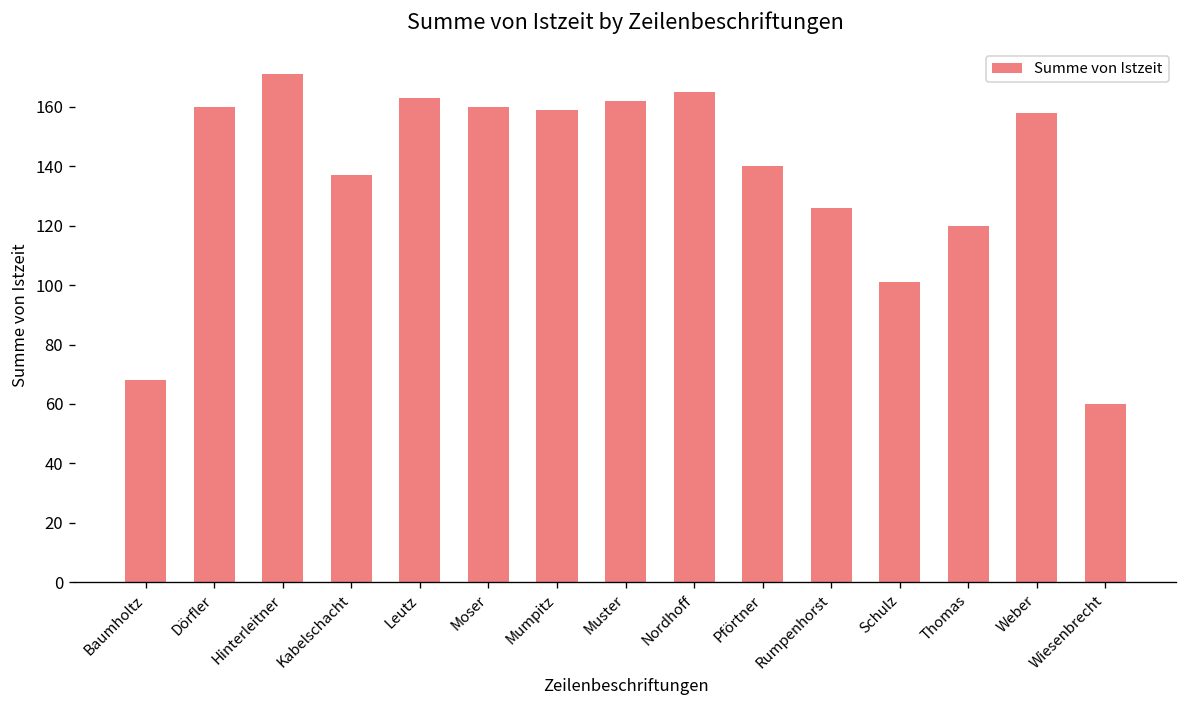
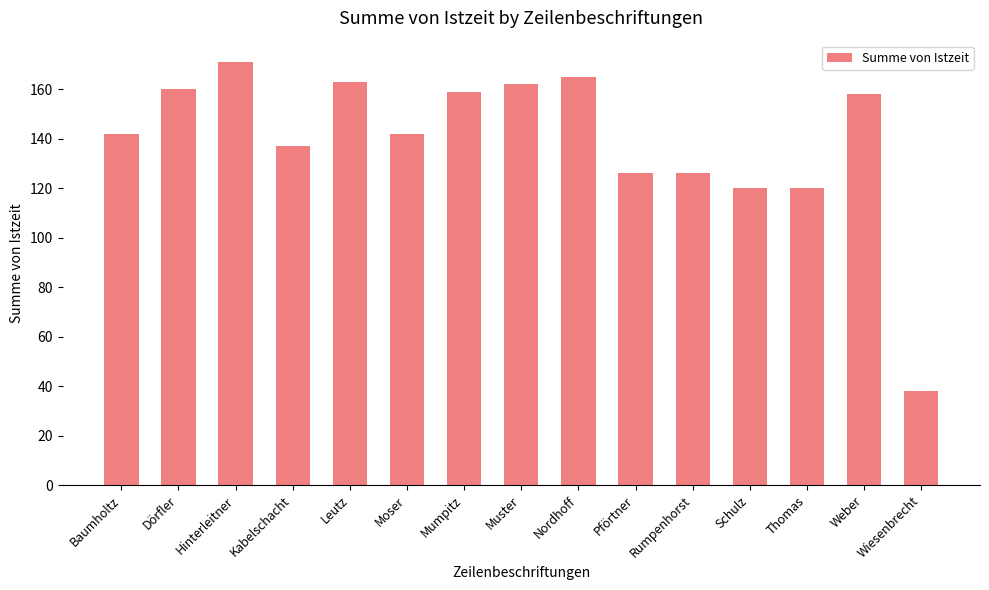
Baumholtz: 68 -> 142
Moser: 160 -> 142
Pförtner: 140 -> 126
Schulz: 101 -> 120
Wiesenbrecht: 60 -> 38
